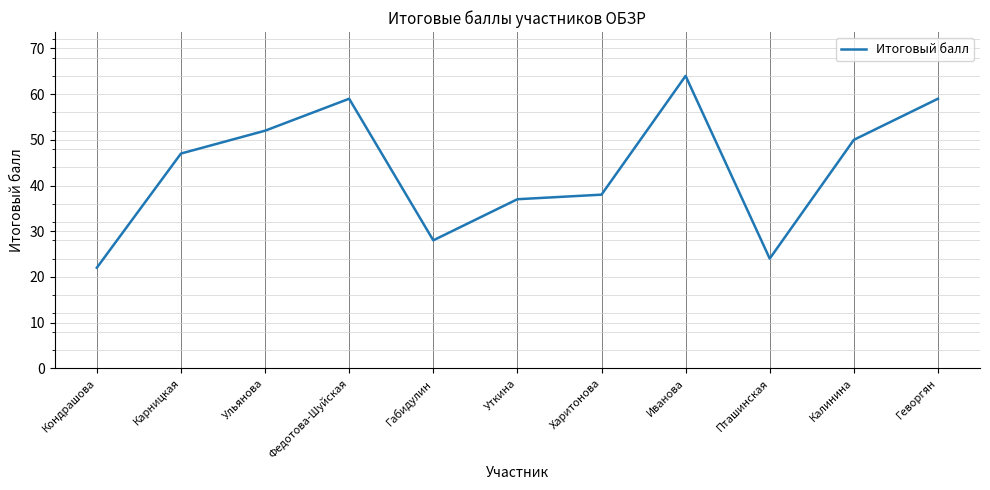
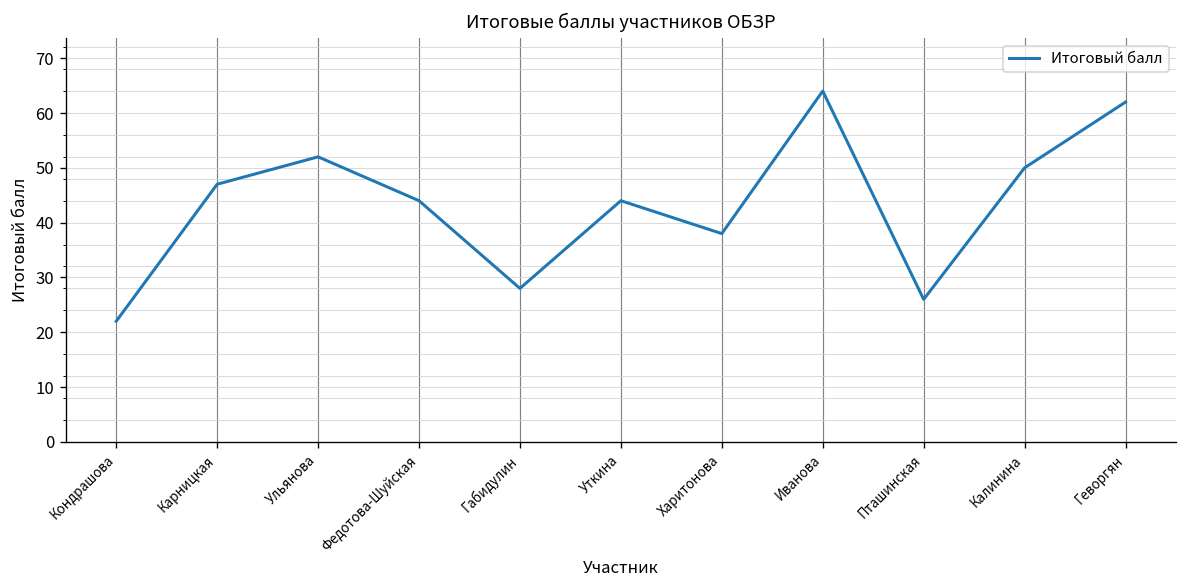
Федотова-Шуйская: 59 -> 44
Уткина: 37 -> 44
Пташинская: 24 -> 26
Геворгян: 59 -> 62
